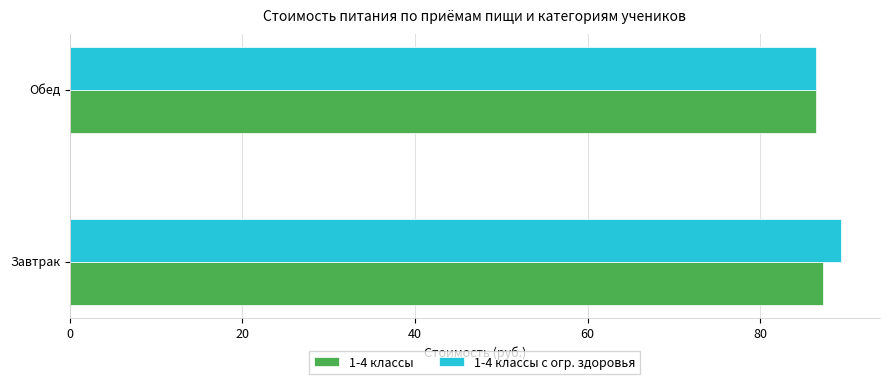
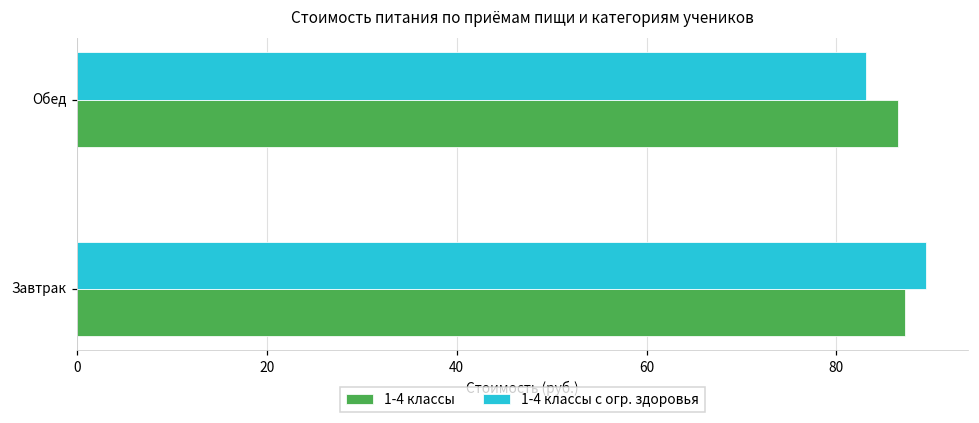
1-4 классы с огр. здоровья, Обед: 86 -> 83
